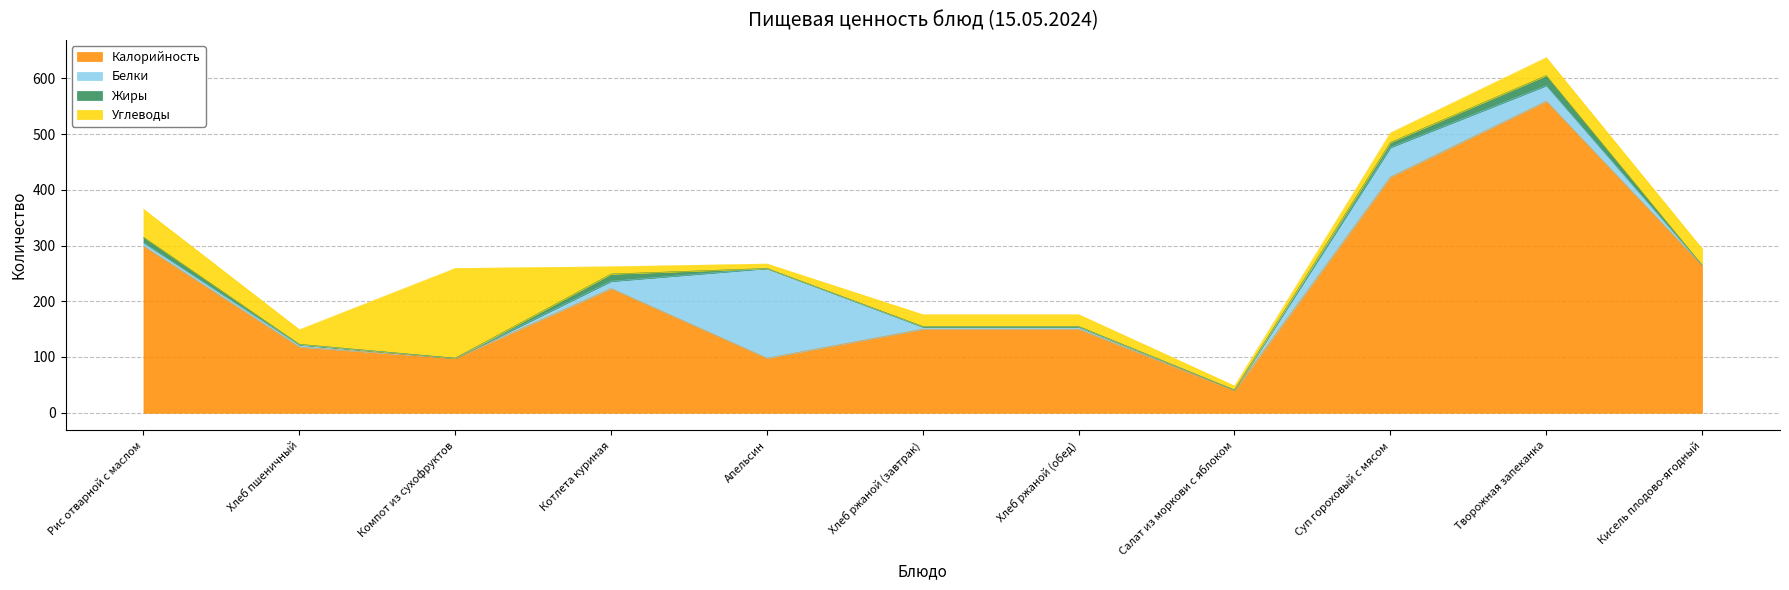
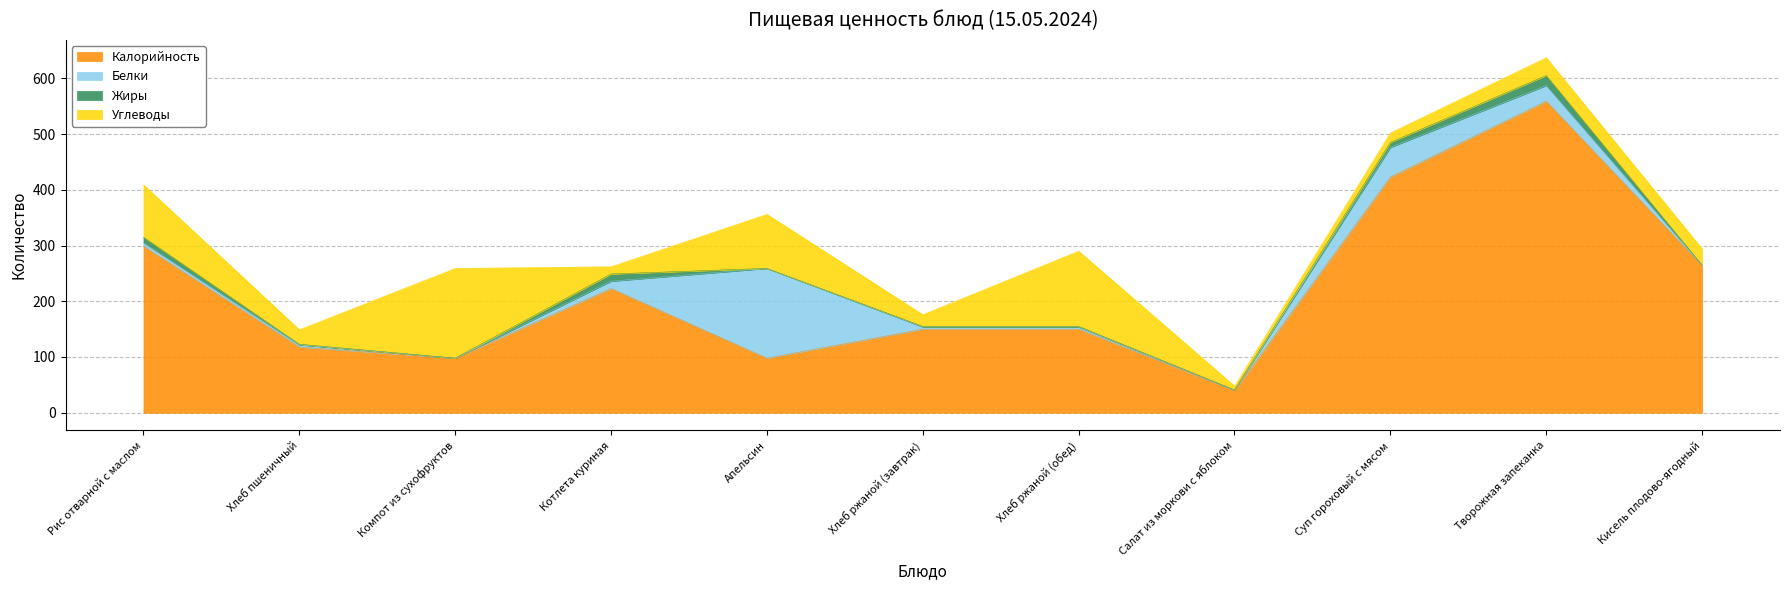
Углеводы, Рис отварной с маслом: 50 -> 90
Углеводы, Апельсин: 10 -> 100
Углеводы, Хлеб ржаной (обед): 20 -> 140
